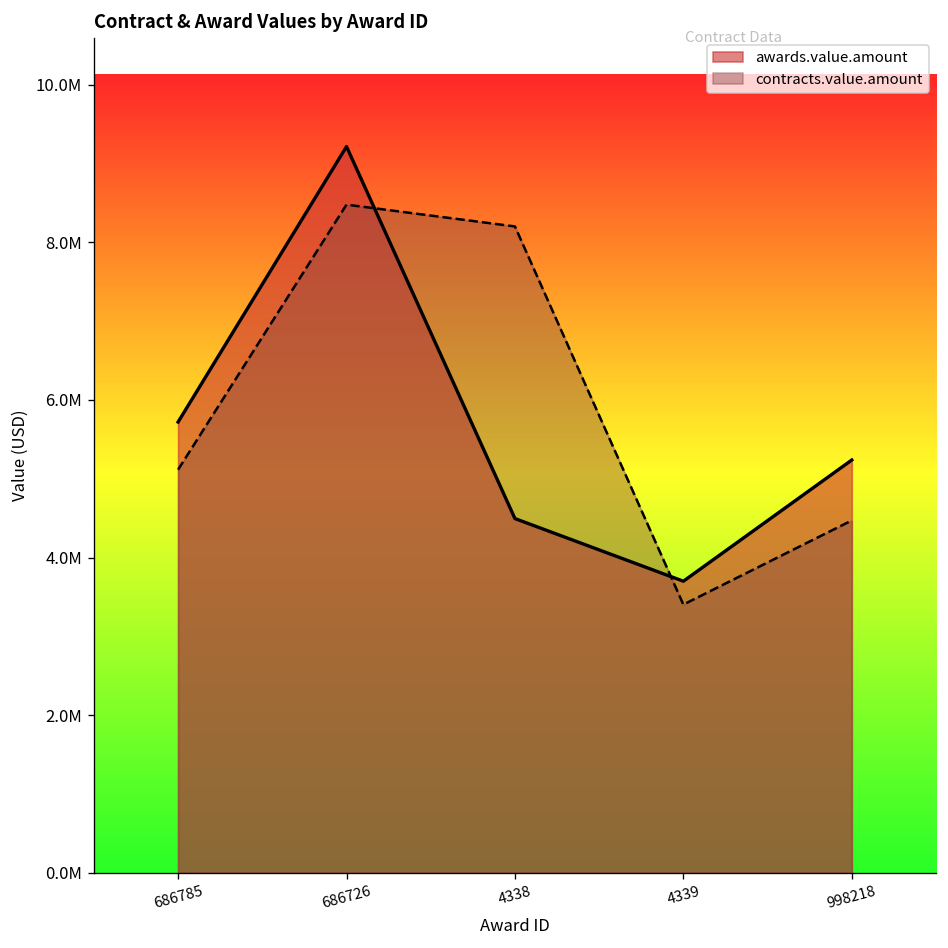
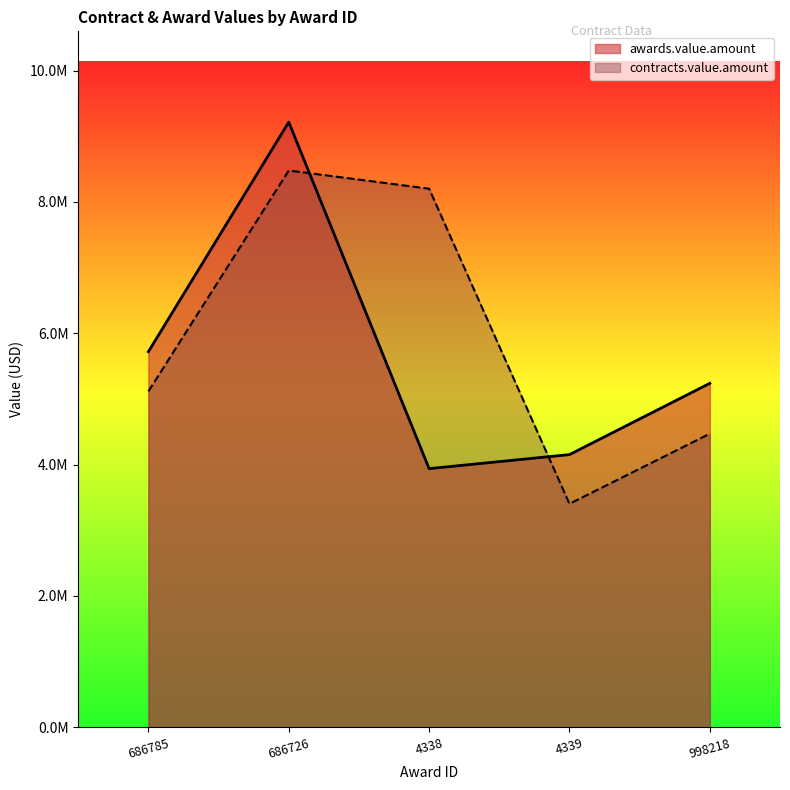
awards.value.amount, 4338: 4500000 -> 3900000
awards.value.amount, 4339: 3700000 -> 4200000
